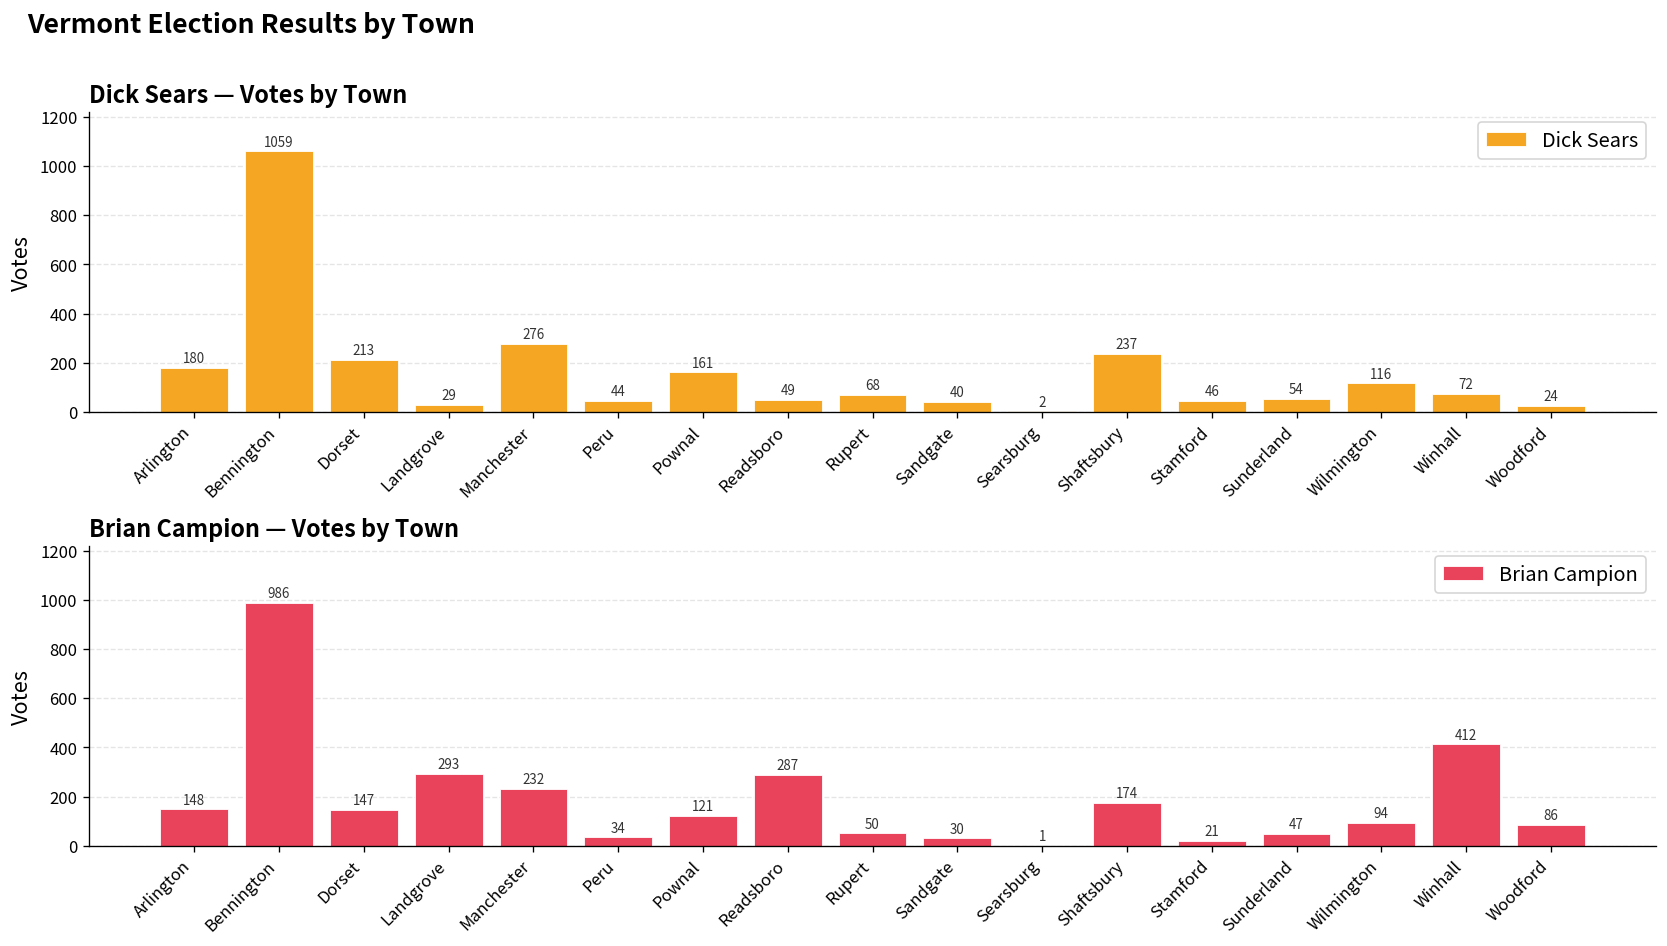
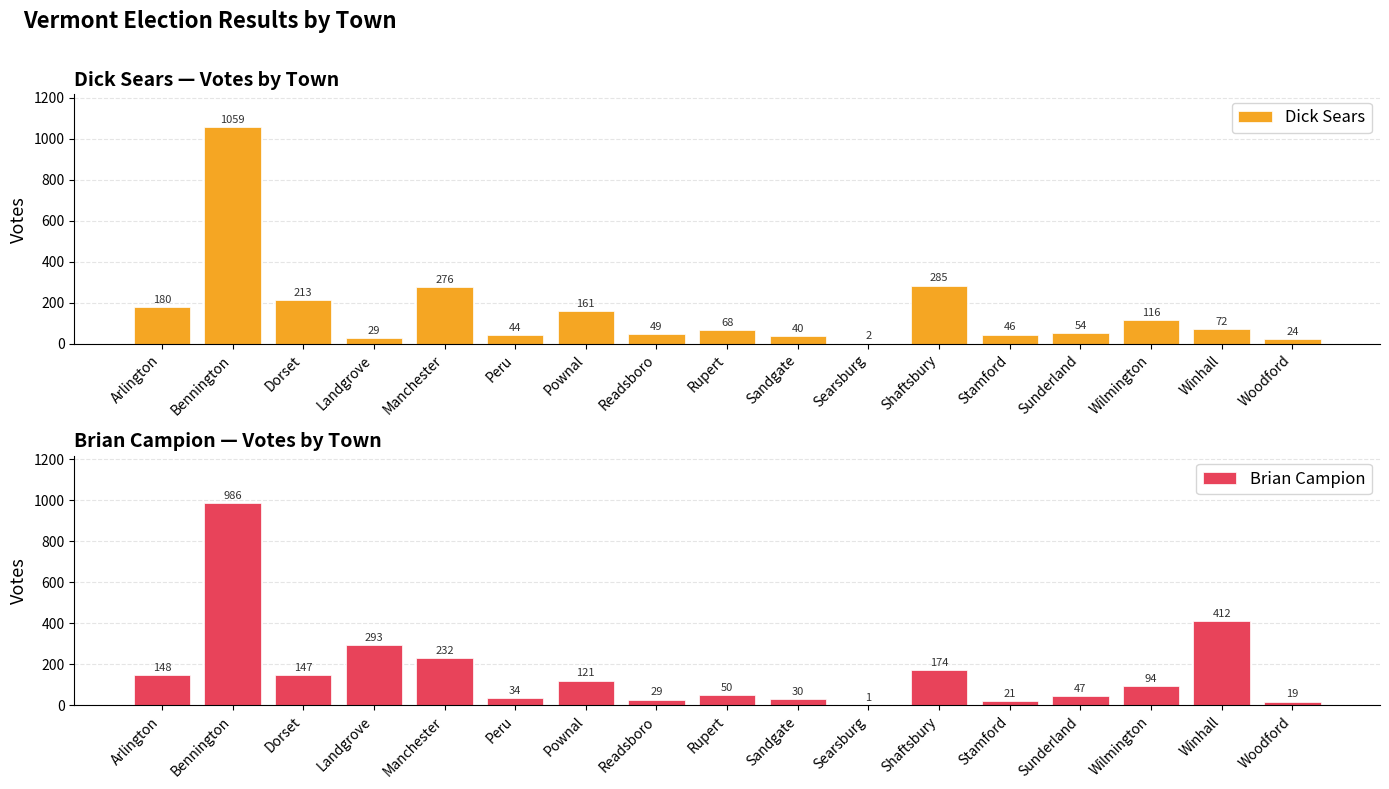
Dick Sears — Votes by Town, Shaftsbury: 237 -> 285
Brian Campion — Votes by Town, Readsboro: 287 -> 29
Brian Campion — Votes by Town, Woodford: 86 -> 19
